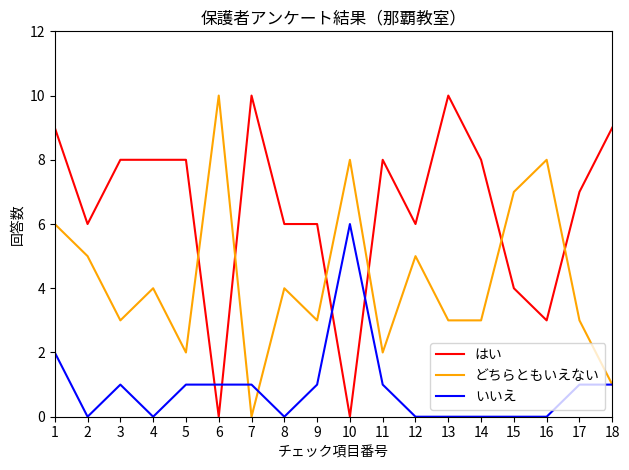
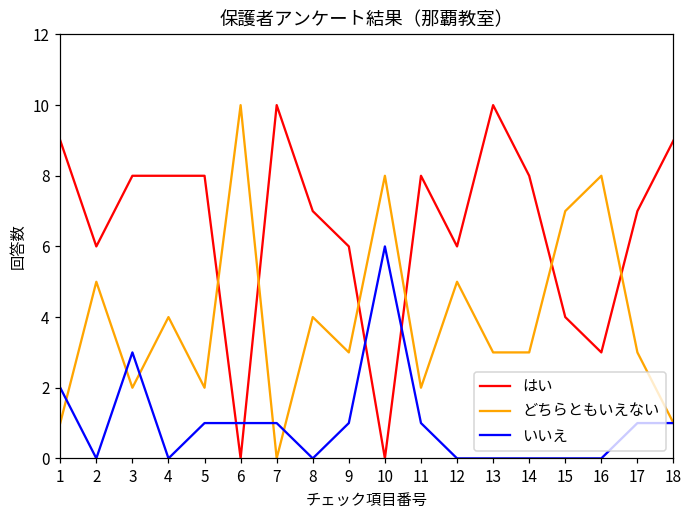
どちらともいえない, 1: 6 -> 1
どちらともいえない, 3: 3 -> 2
いいえ, 3: 1 -> 3
はい, 8: 6 -> 7
